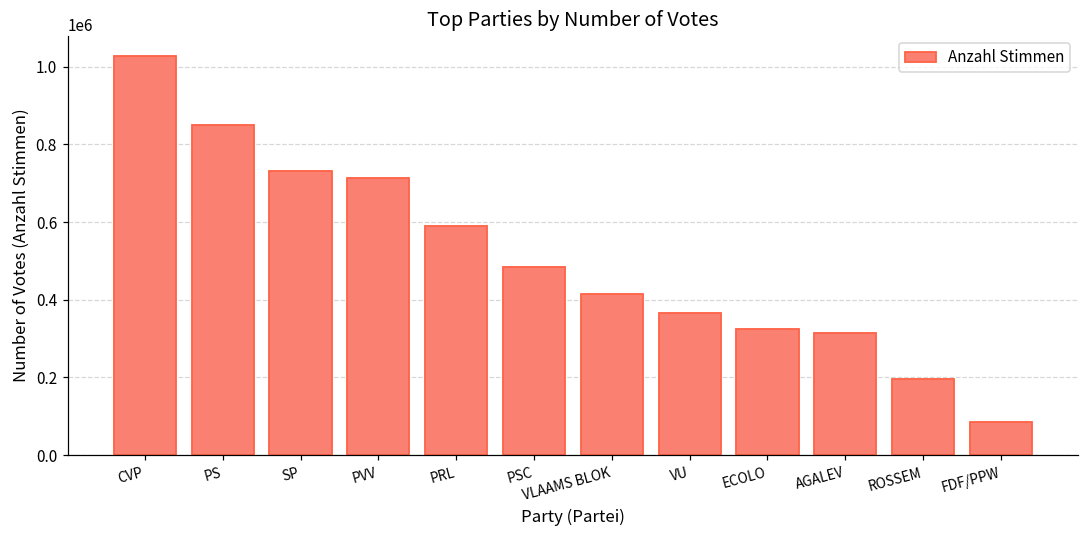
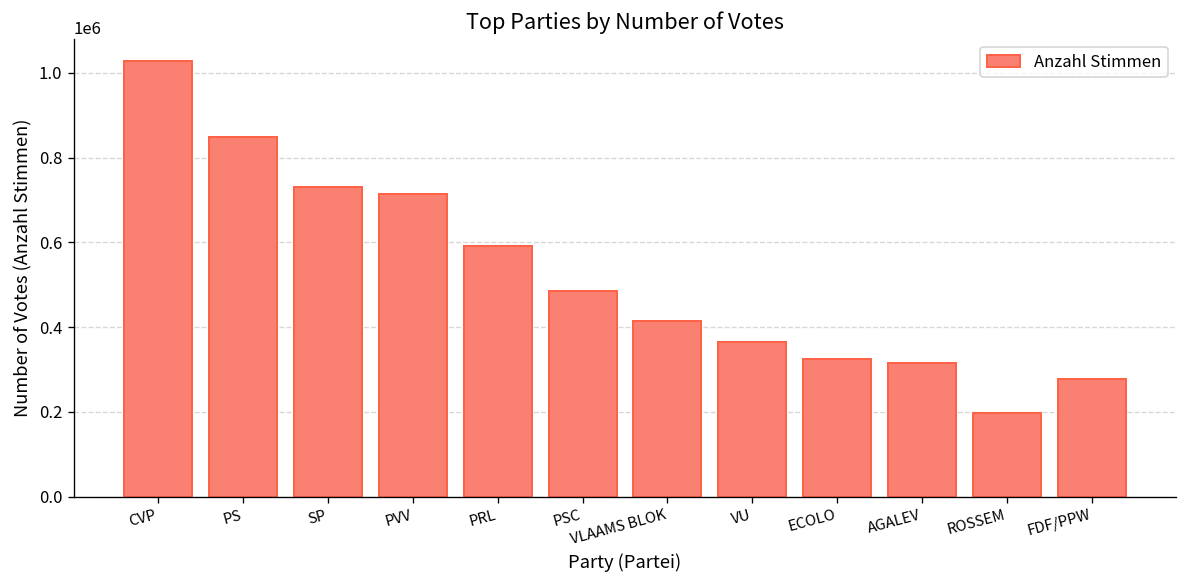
FDF/PPW: 90000 -> 280000
